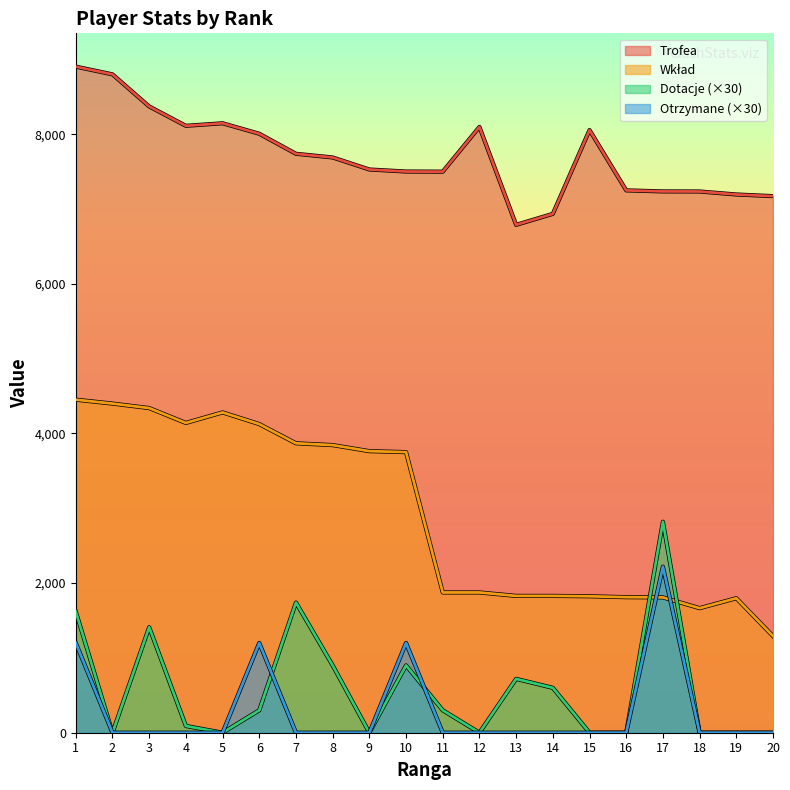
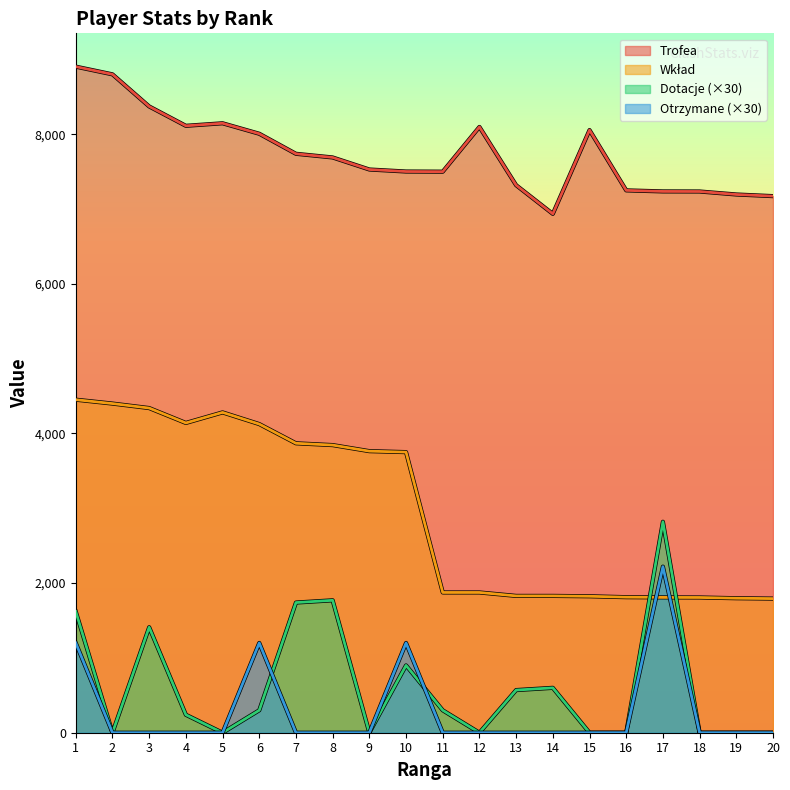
Dotacje (×30), 4: 100 -> 200
Dotacje (×30), 8: 900 -> 1,800
Trofea, 13: 6,800 -> 7,300
Dotacje (×30), 13: 700 -> 600
Wkład, 18: 1,700 -> 1,800
Wkład, 20: 1,300 -> 1,800
